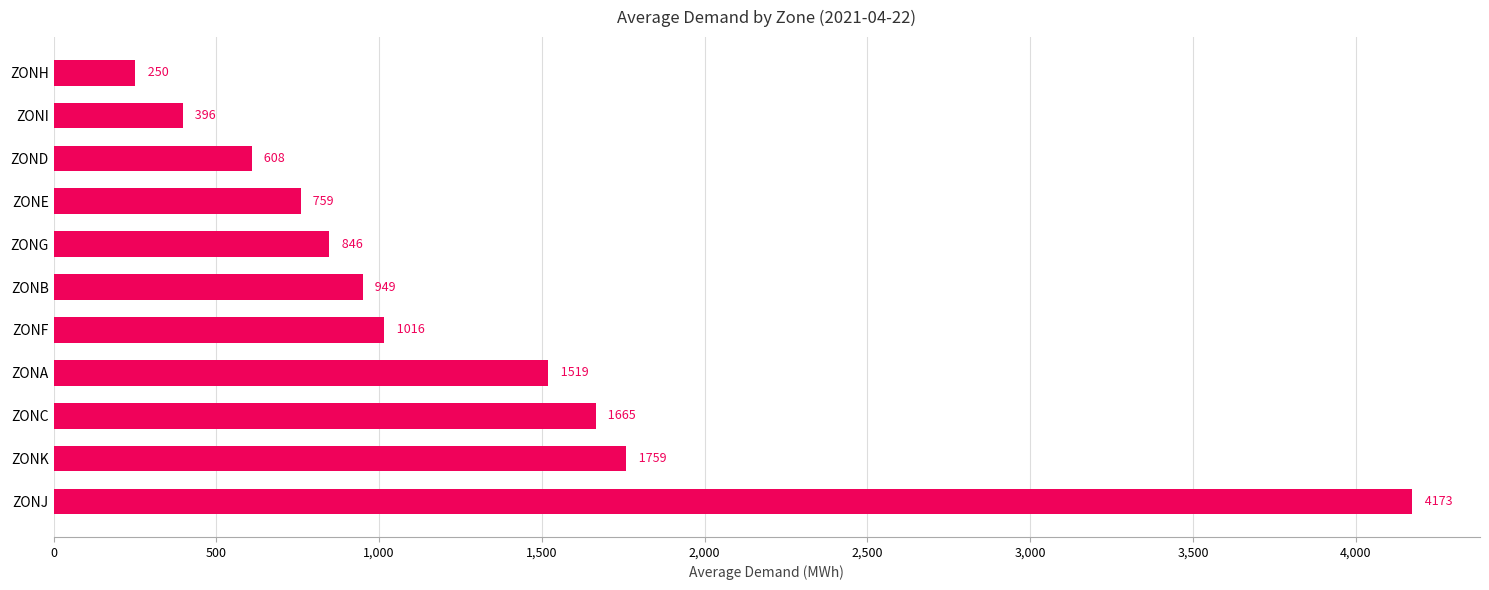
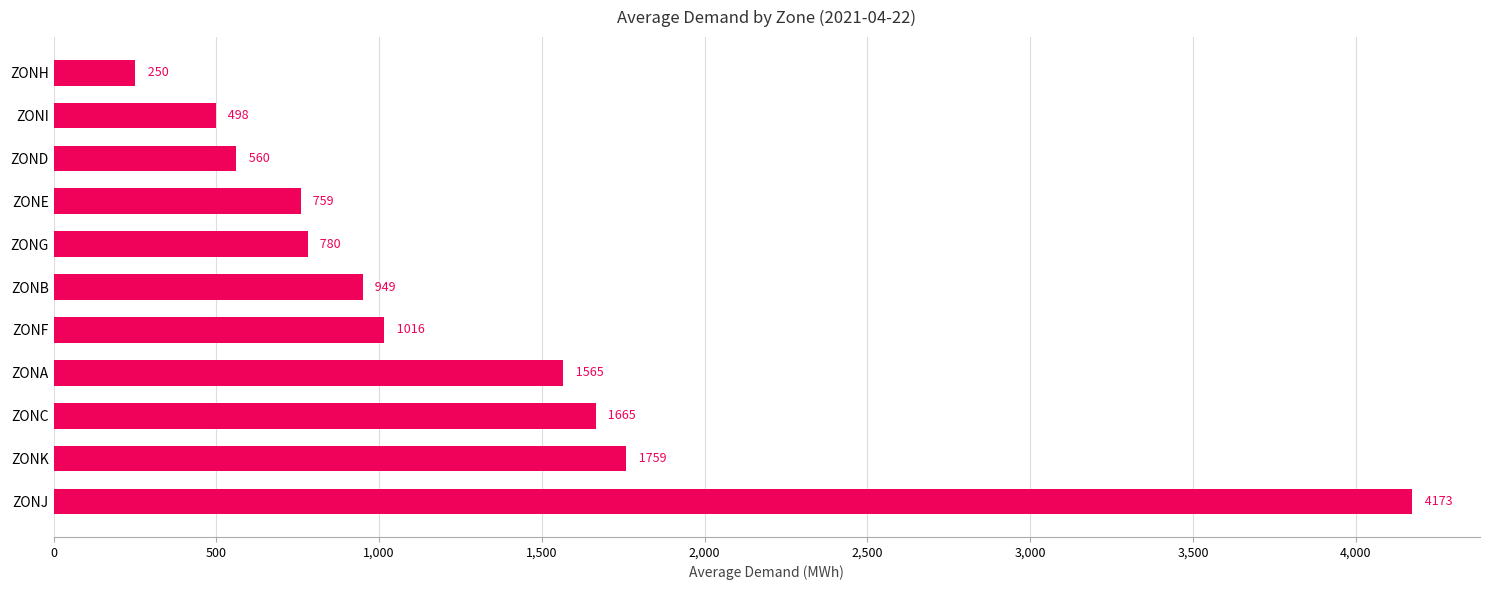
ZONI: 396 -> 498
ZOND: 608 -> 560
ZONG: 846 -> 780
ZONA: 1519 -> 1565
